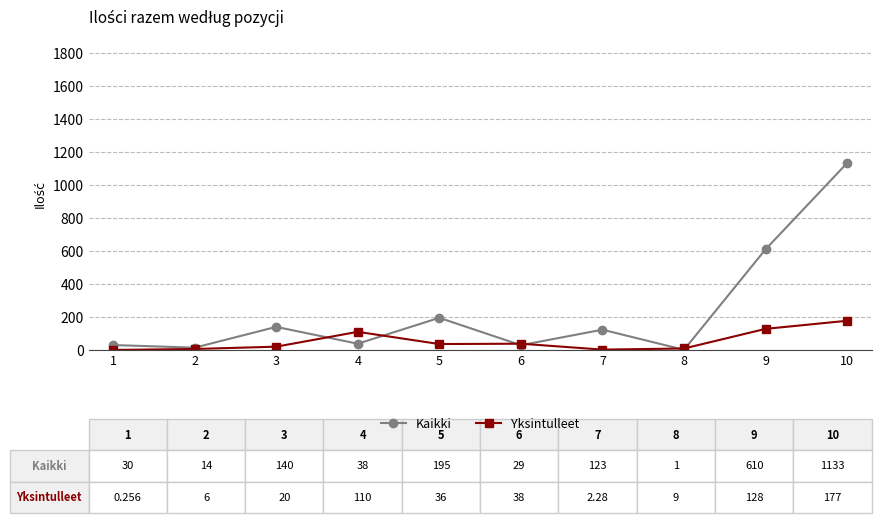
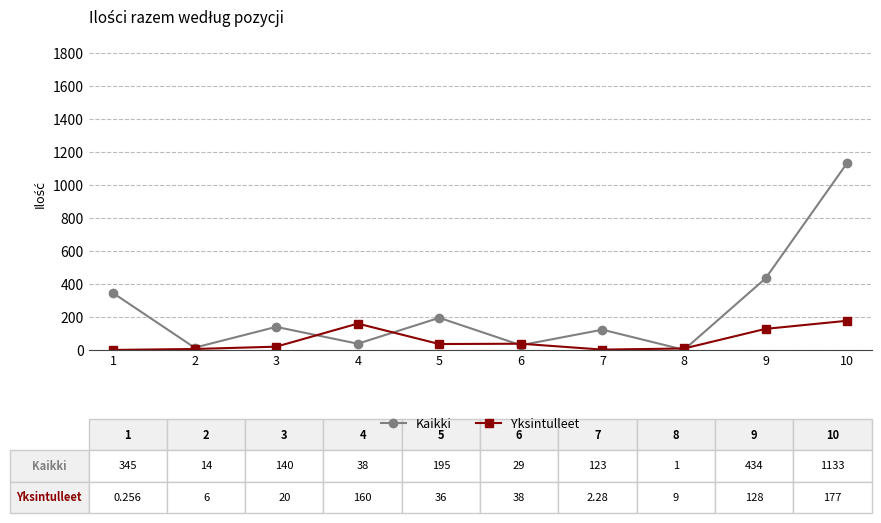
Kaikki, 1: 30 -> 345
Yksintulleet, 4: 110 -> 160
Kaikki, 9: 610 -> 434
